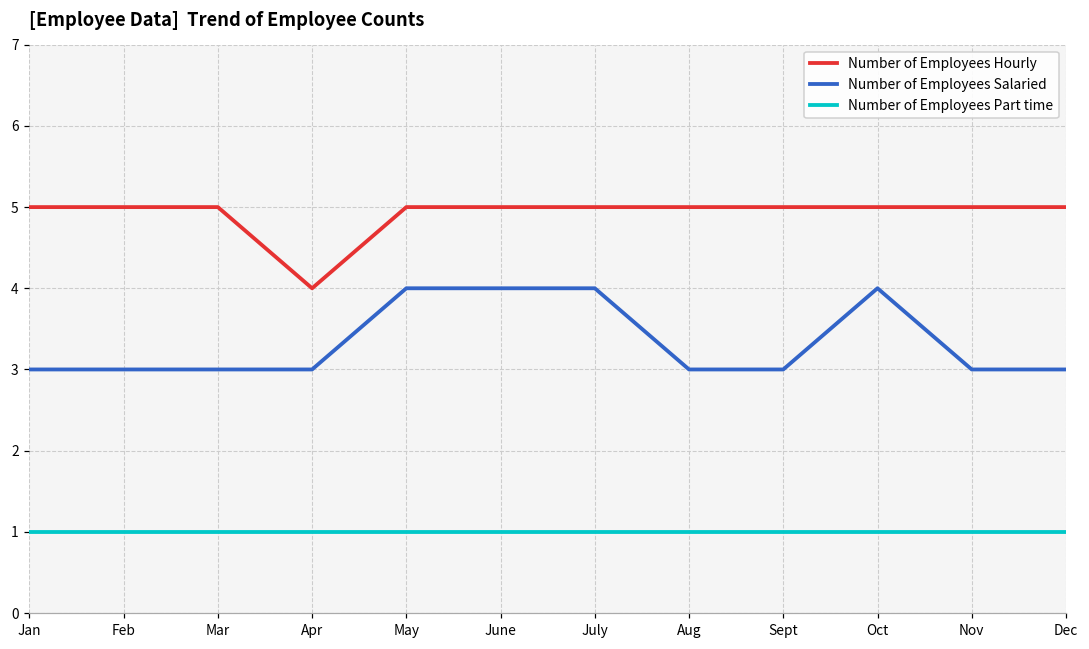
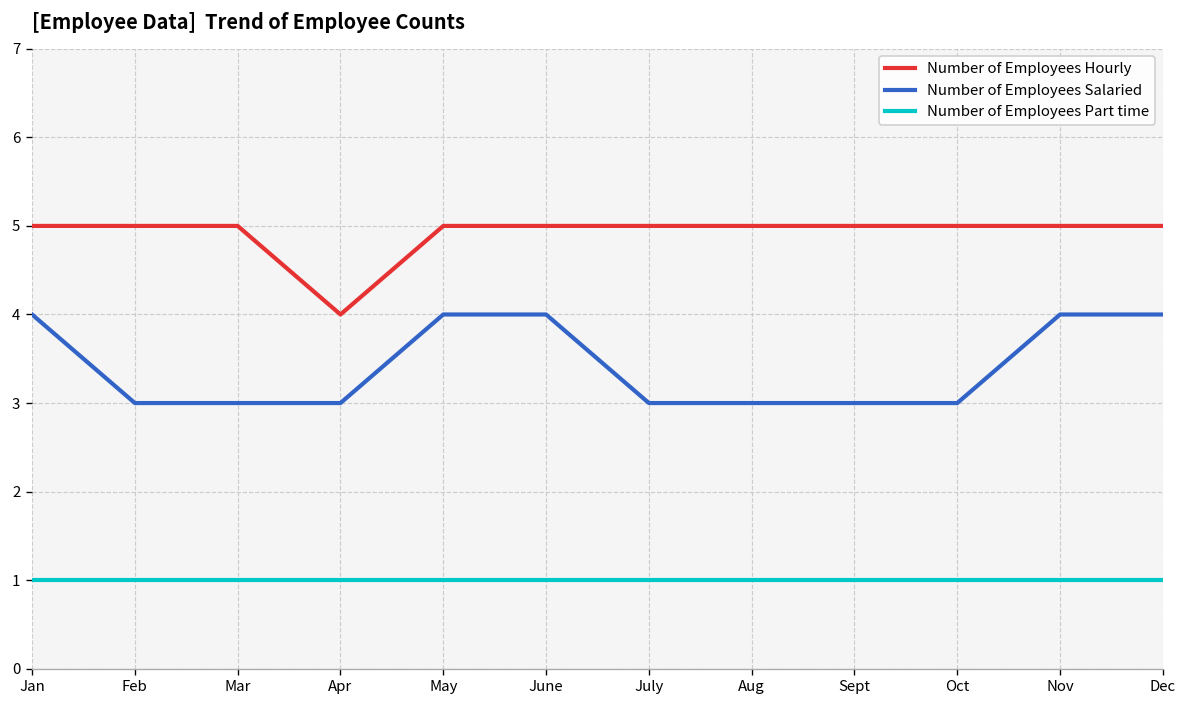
Number of Employees Salaried, Jan: 3 -> 4
Number of Employees Salaried, July: 4 -> 3
Number of Employees Salaried, Oct: 4 -> 3
Number of Employees Salaried, Nov: 3 -> 4
Number of Employees Salaried, Dec: 3 -> 4
